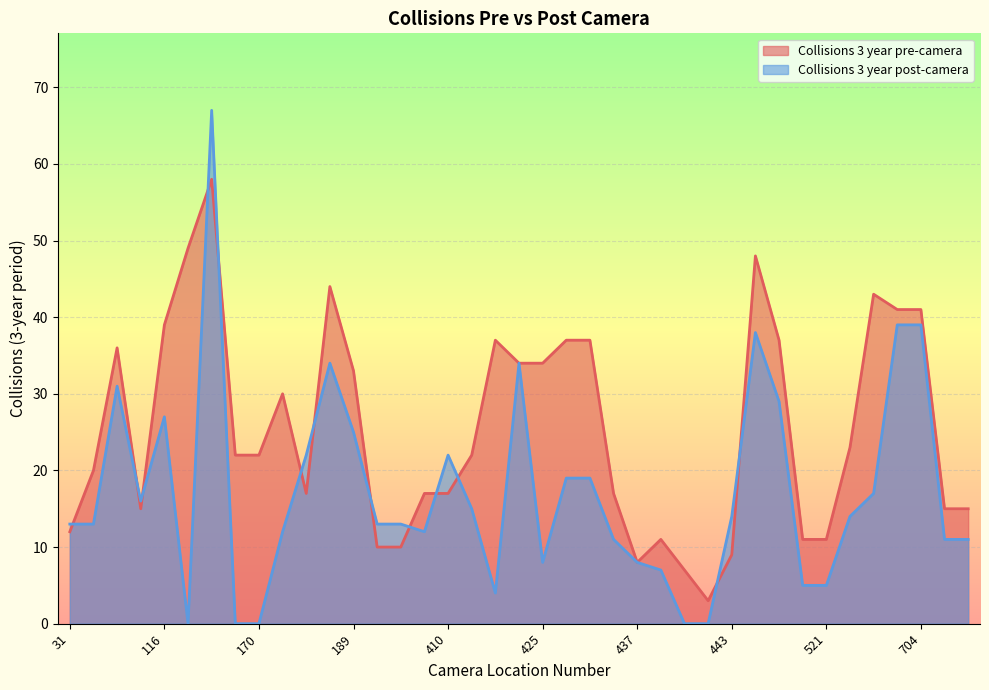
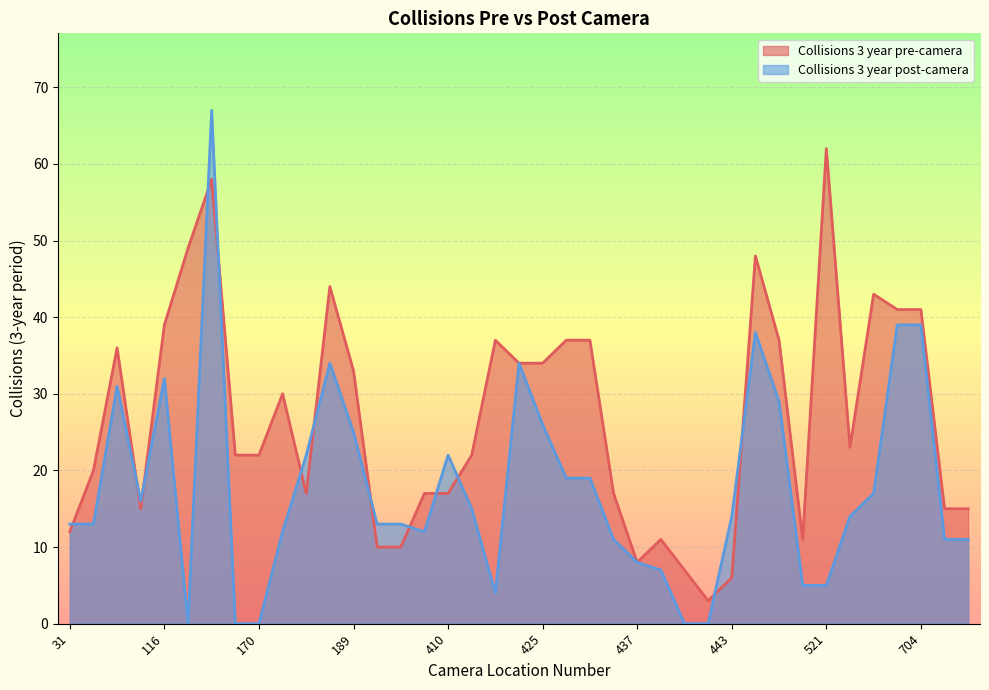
Collisions 3 year post-camera, 116: 27 -> 32
Collisions 3 year post-camera, 425: 8 -> 26
Collisions 3 year pre-camera, 443: 9 -> 6
Collisions 3 year pre-camera, 521: 11 -> 62
